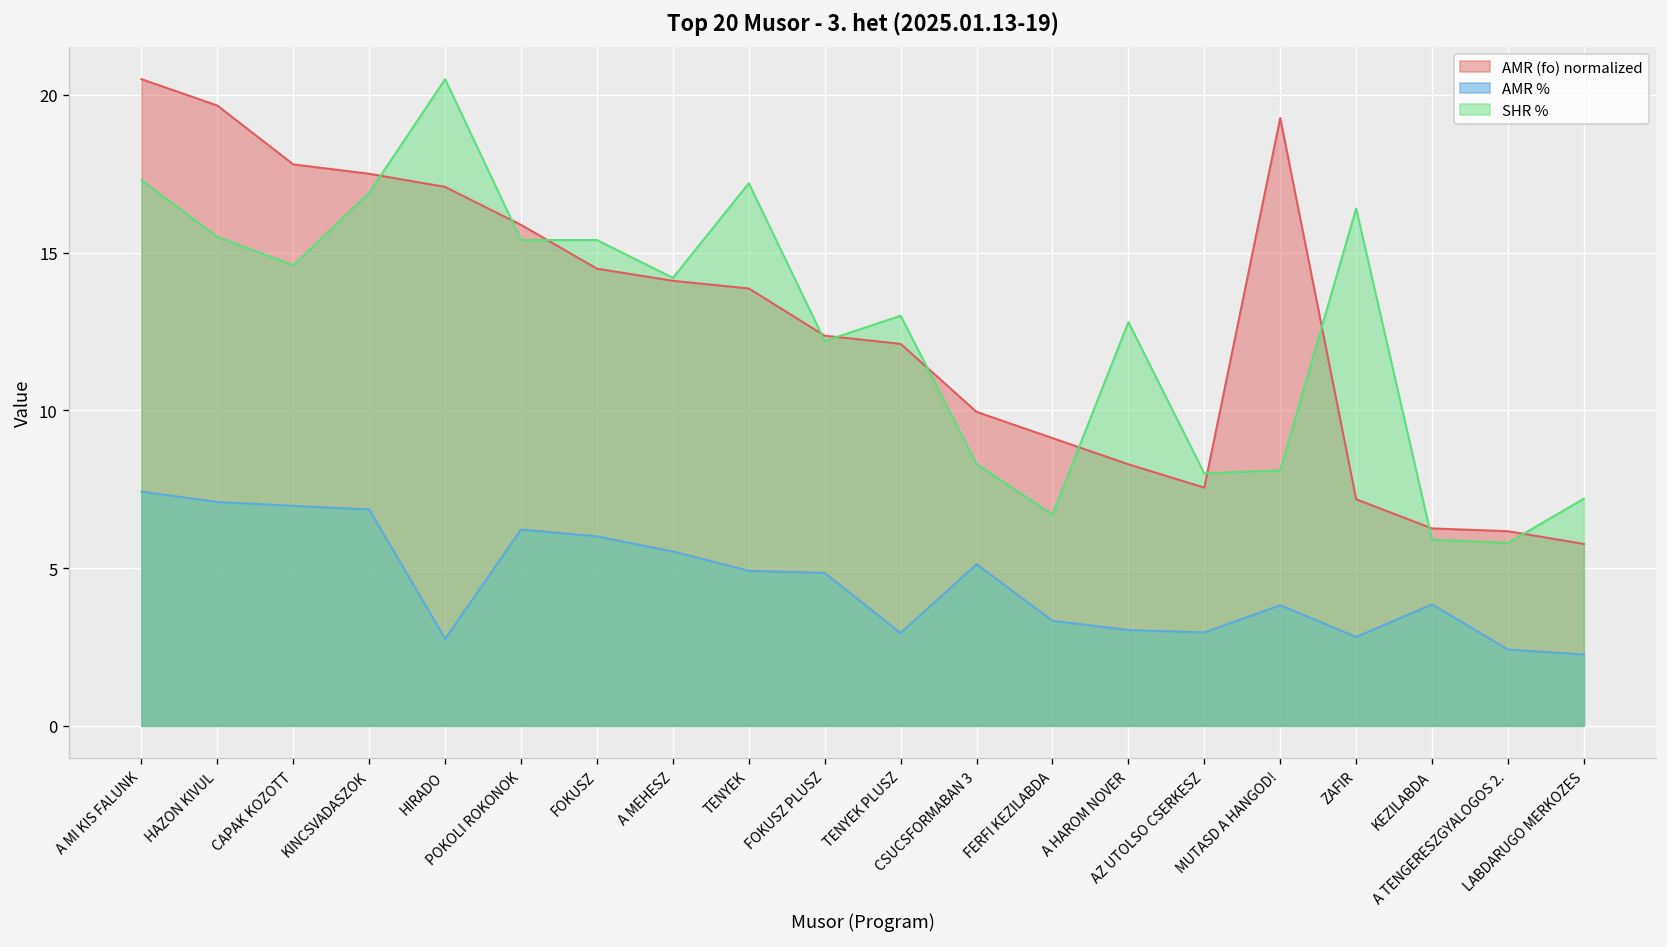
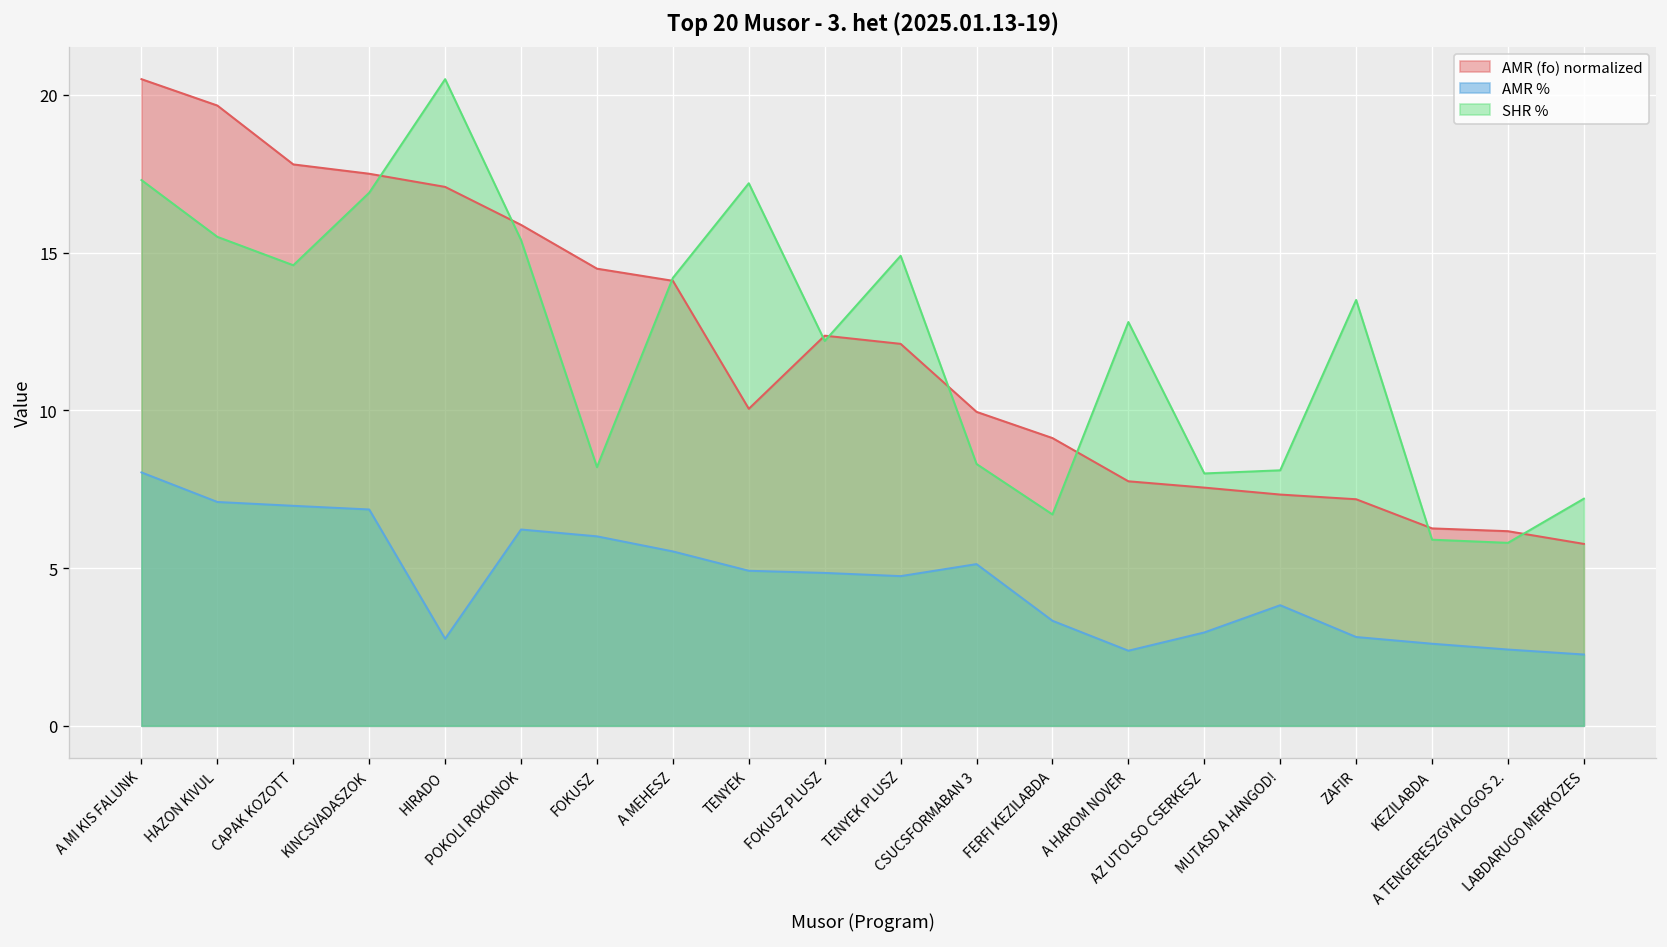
AMR %, A MI KIS FALUNK: 7.4 -> 8.0
SHR %, FOKUSZ: 15.4 -> 8.2
AMR (fo) normalized, TENYEK: 13.9 -> 10.0
AMR %, TENYEK PLUSZ: 2.9 -> 4.7
SHR %, TENYEK PLUSZ: 13.0 -> 14.9
AMR (fo) normalized, A HAROM NOVER: 8.3 -> 7.8
AMR %, A HAROM NOVER: 3.0 -> 2.4
AMR (fo) normalized, MUTASD A HANGOD!: 19.3 -> 7.3
SHR %, ZAFIR: 16.4 -> 13.5
AMR %, KEZILABDA: 3.8 -> 2.6
